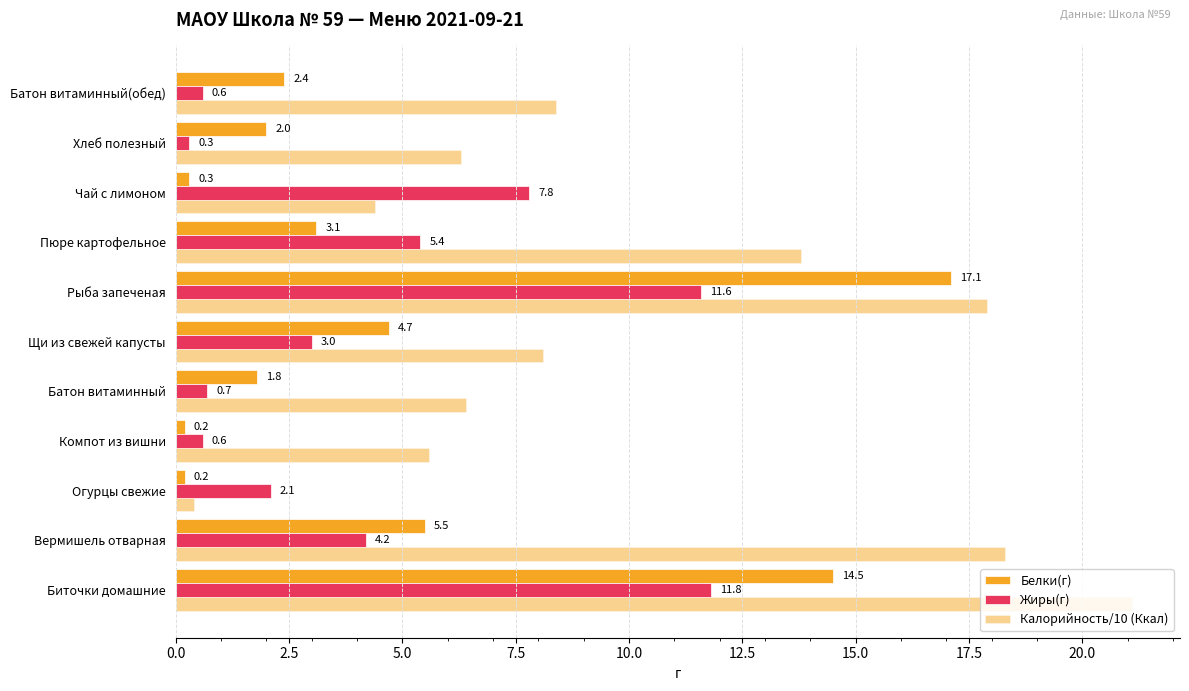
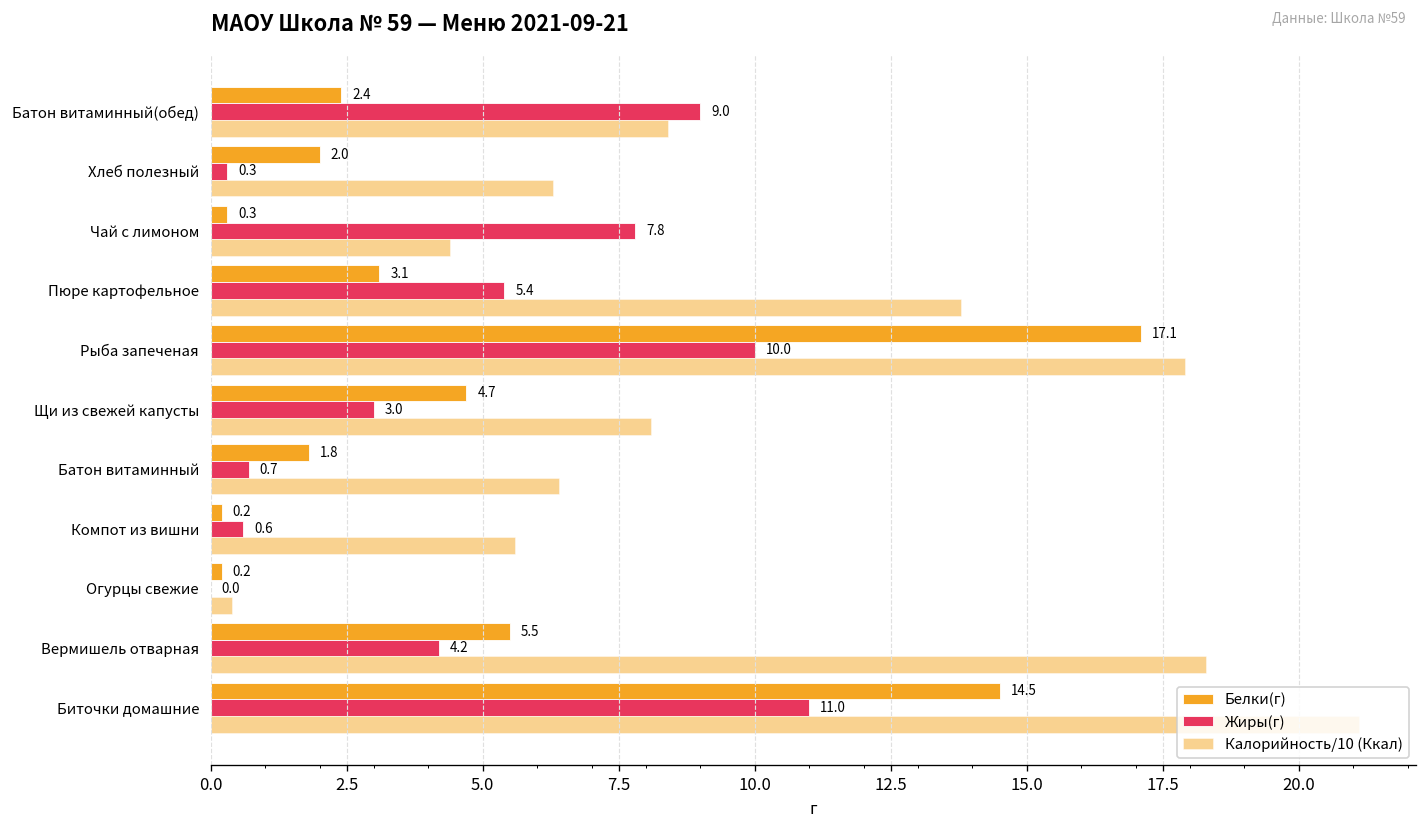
Жиры(г), Батон витаминный(обед): 0.6 -> 9.0
Жиры(г), Рыба запеченая: 11.6 -> 10.0
Жиры(г), Огурцы свежие: 2.1 -> 0.0
Жиры(г), Биточки домашние: 11.8 -> 11.0
